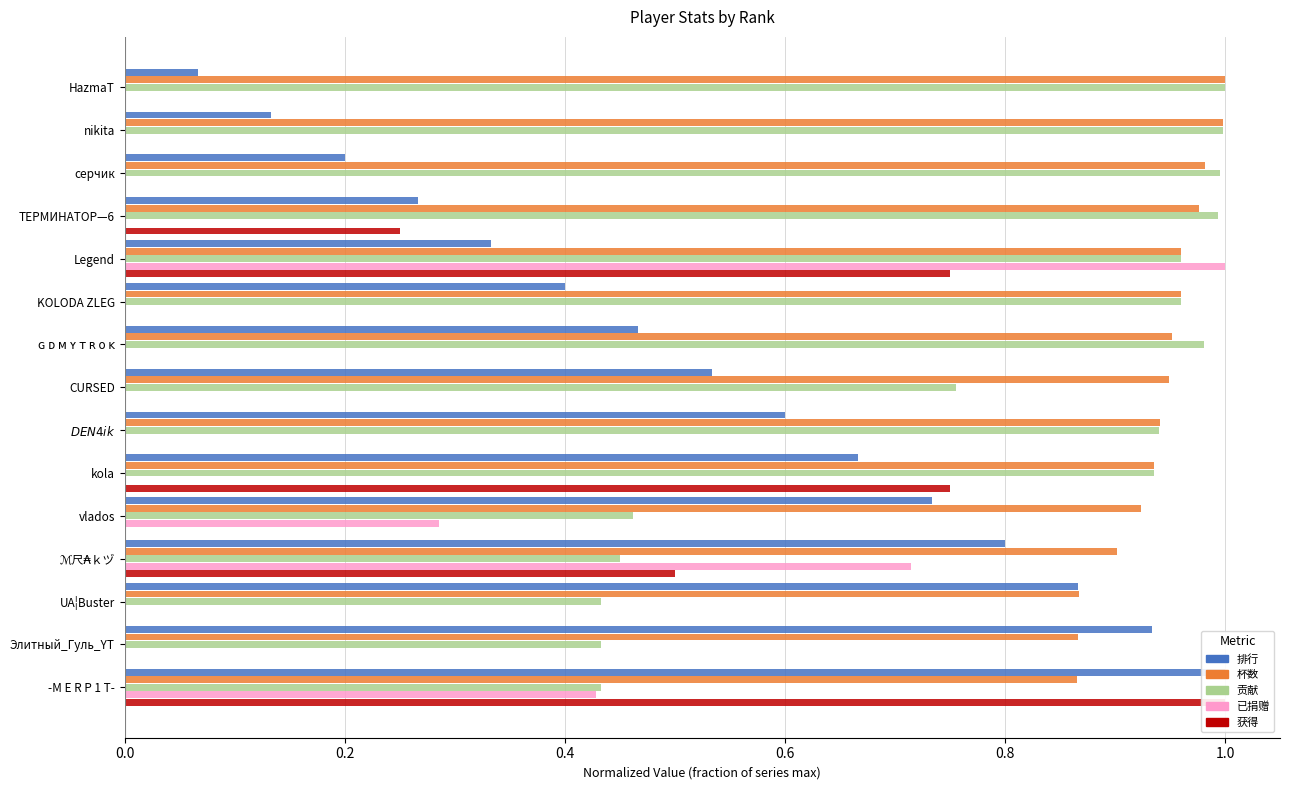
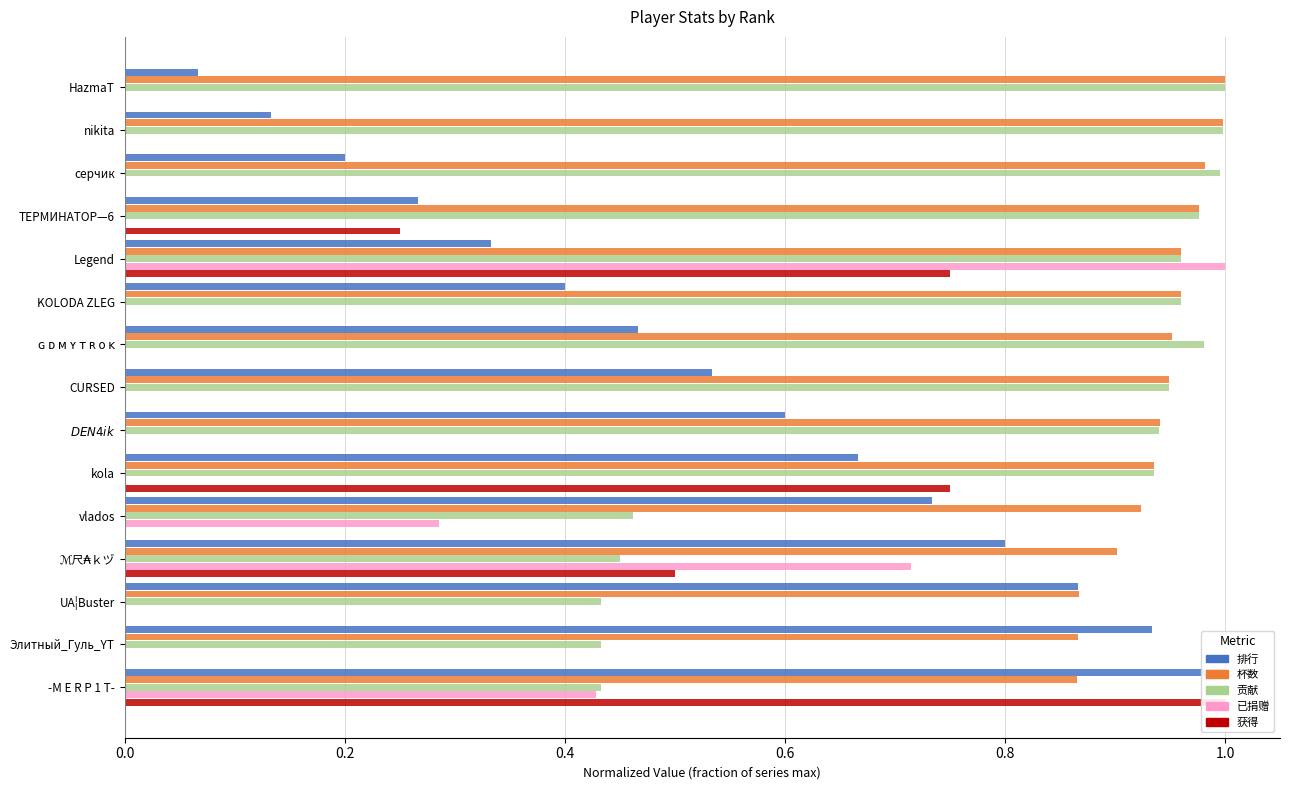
贡献, ТЕРМИНАТОР—6: 0.994 -> 0.976
贡献, CURSED: 0.755 -> 0.949
